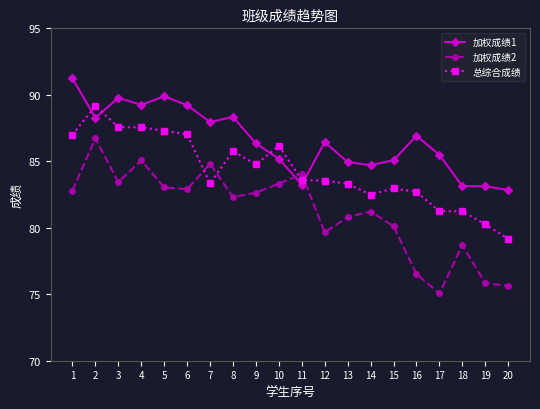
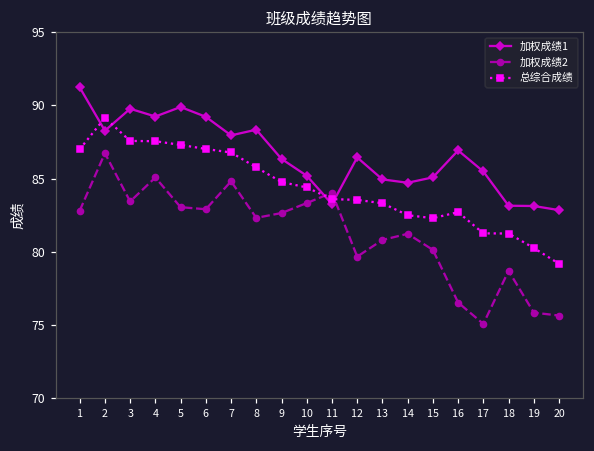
总综合成绩, 7: 83.3 -> 86.8
总综合成绩, 10: 86.2 -> 84.4
总综合成绩, 15: 83.0 -> 82.3
